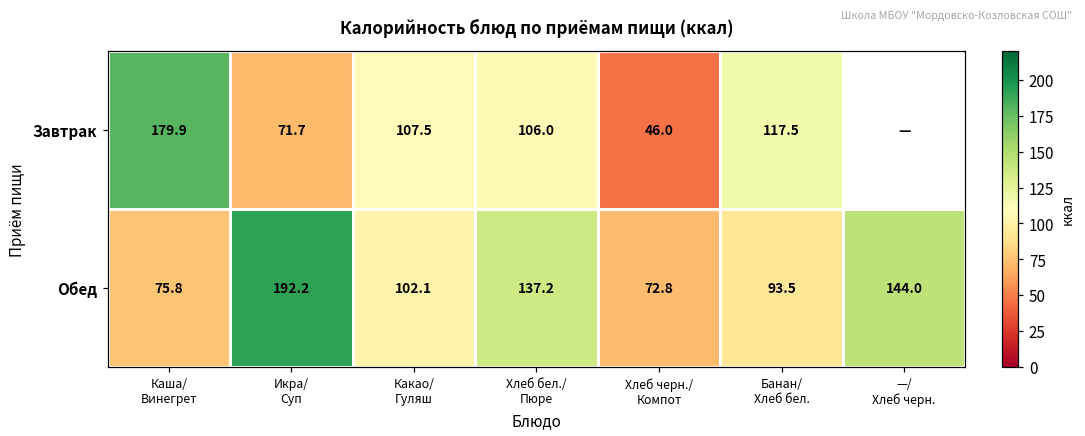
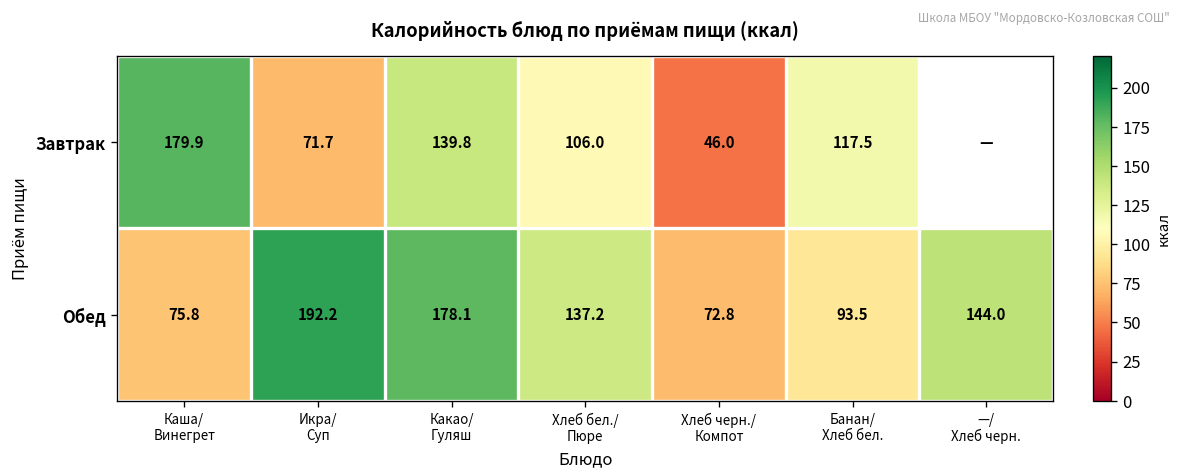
Завтрак, Какао/ Гуляш: 107.5 -> 139.8
Обед, Какао/ Гуляш: 102.1 -> 178.1
